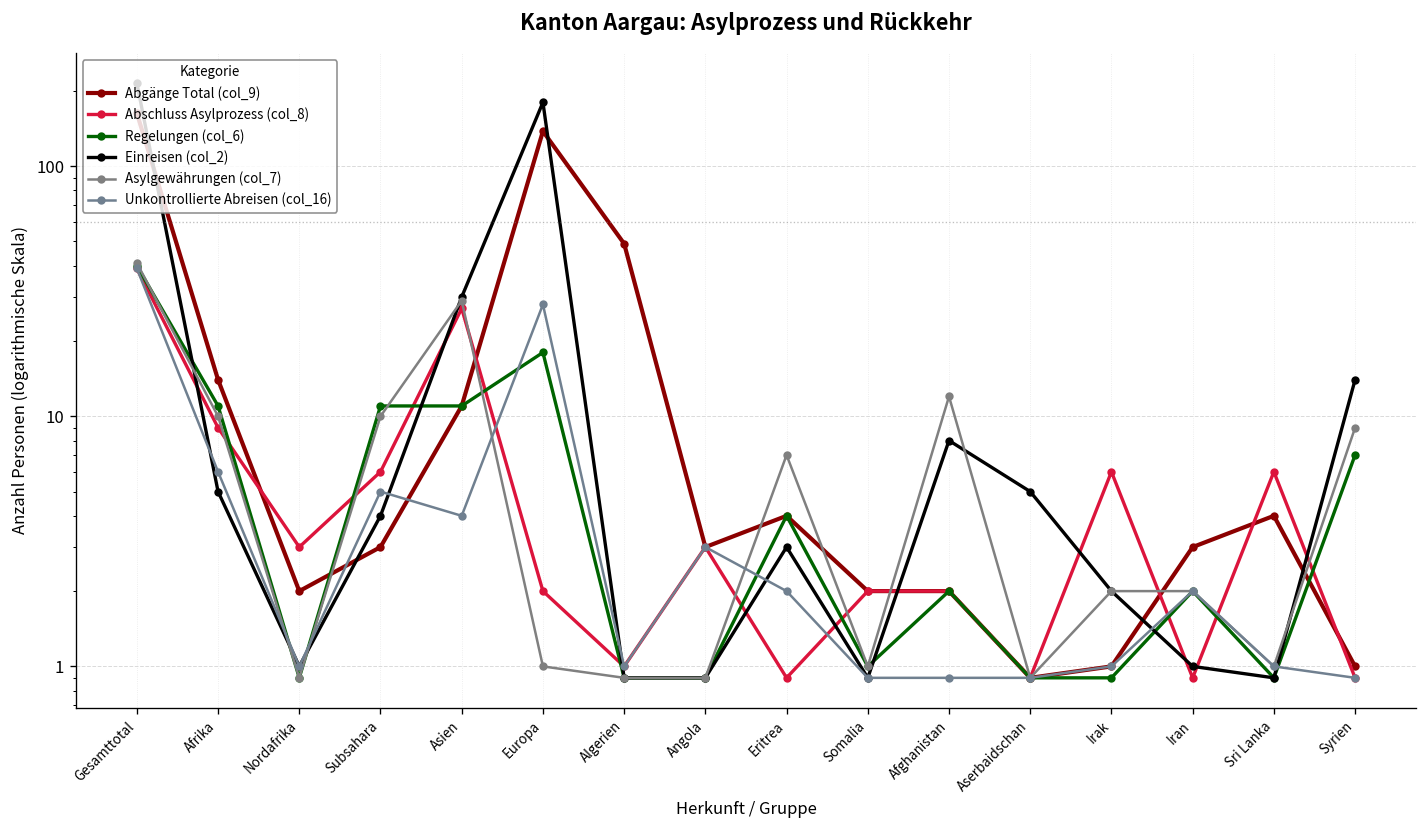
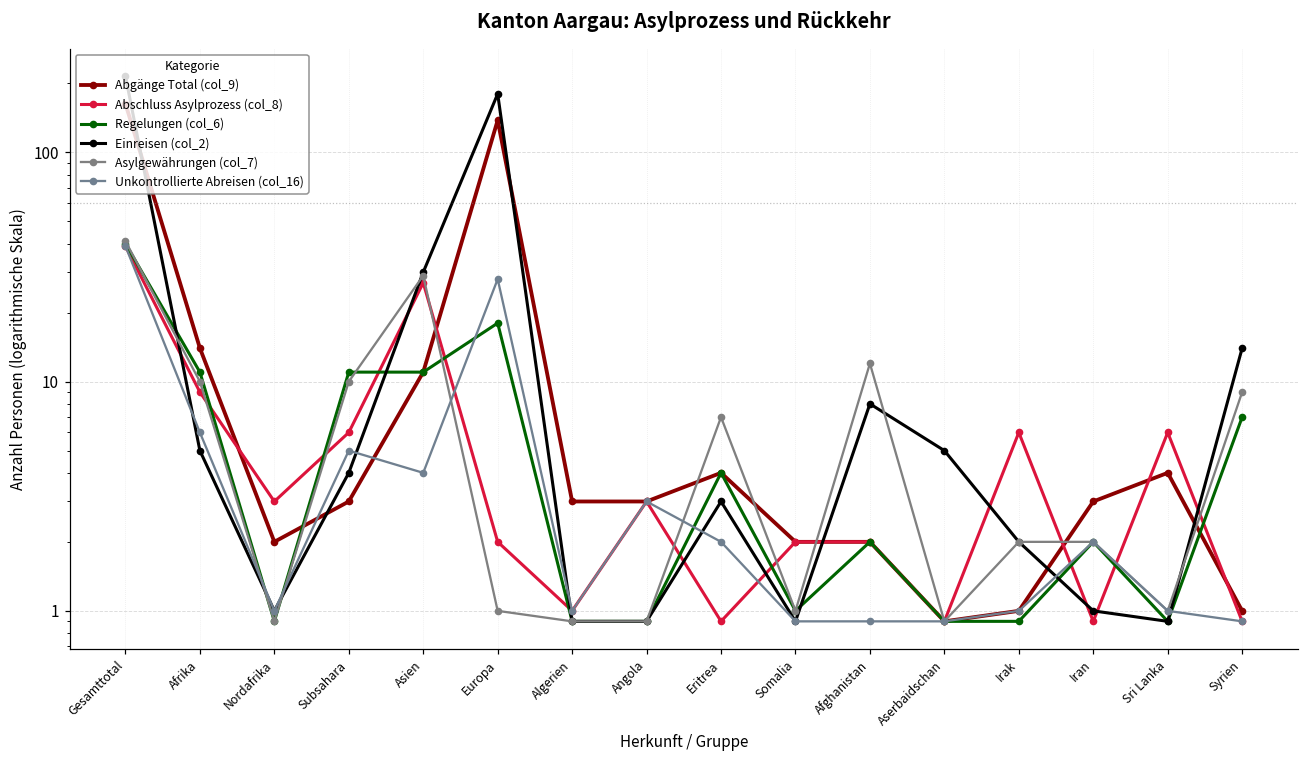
Abgänge Total (col_9), Algerien: 49 -> 3
